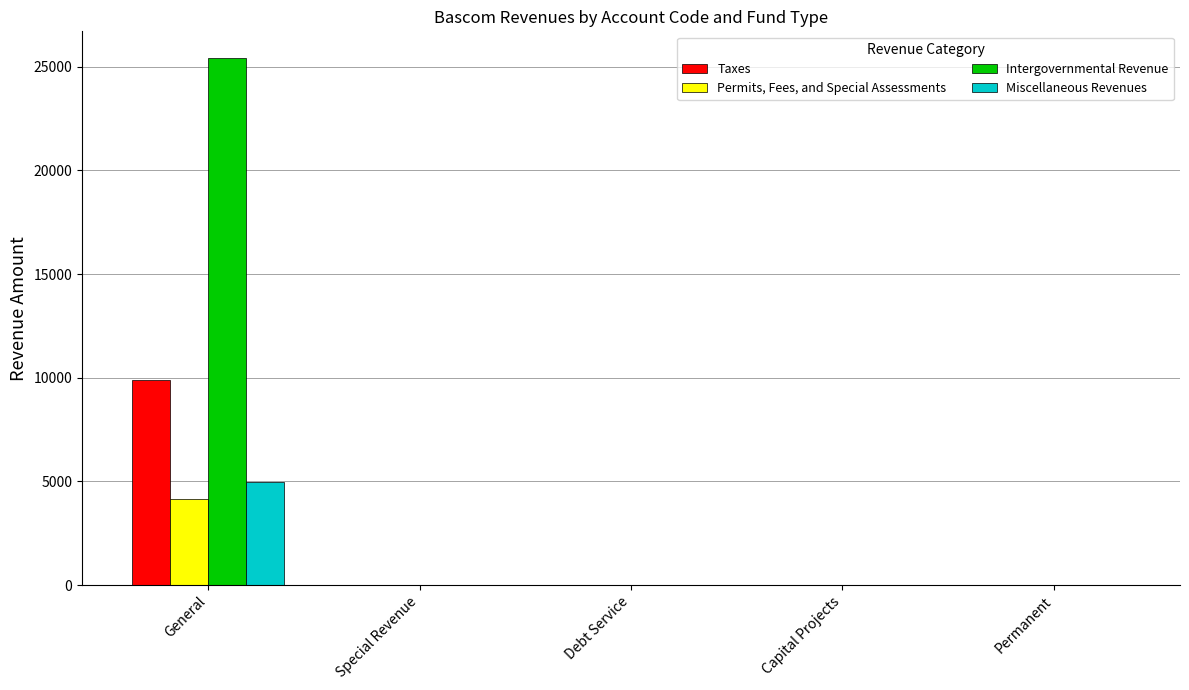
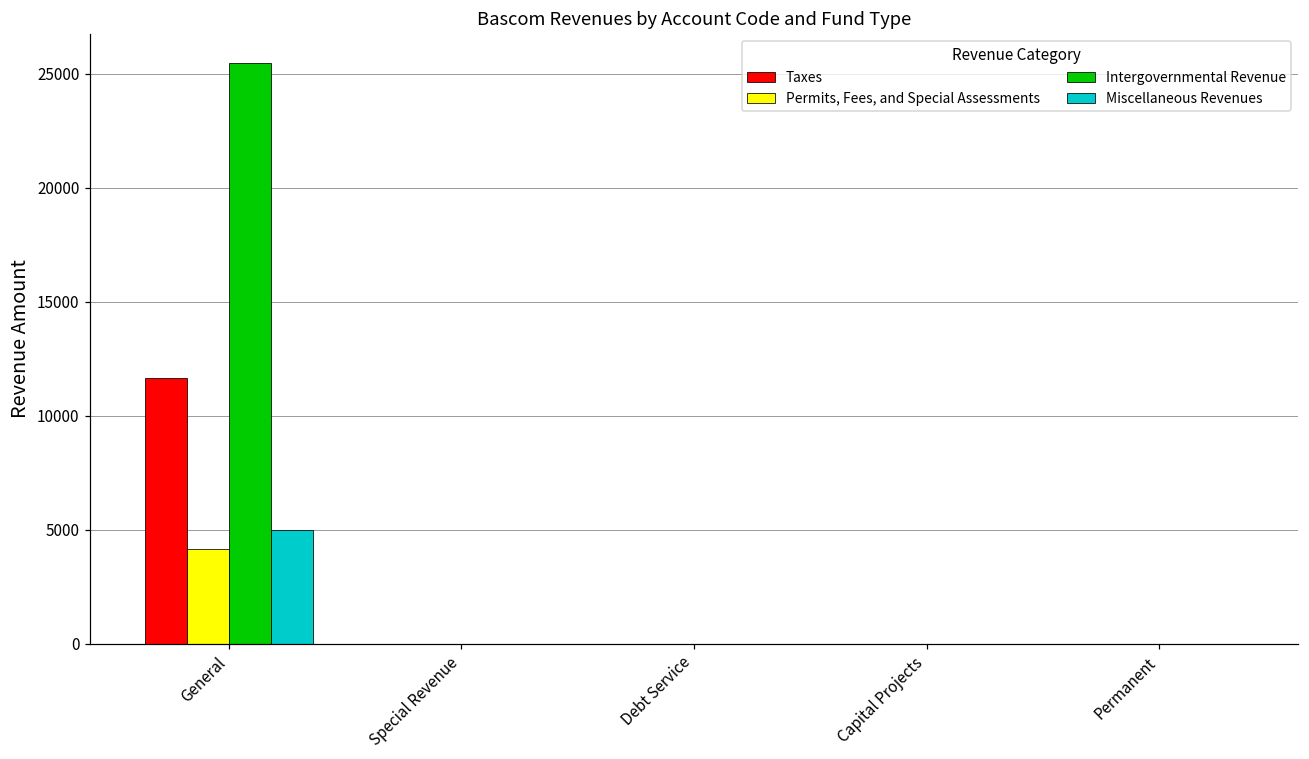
Taxes, General: 9900 -> 11700
